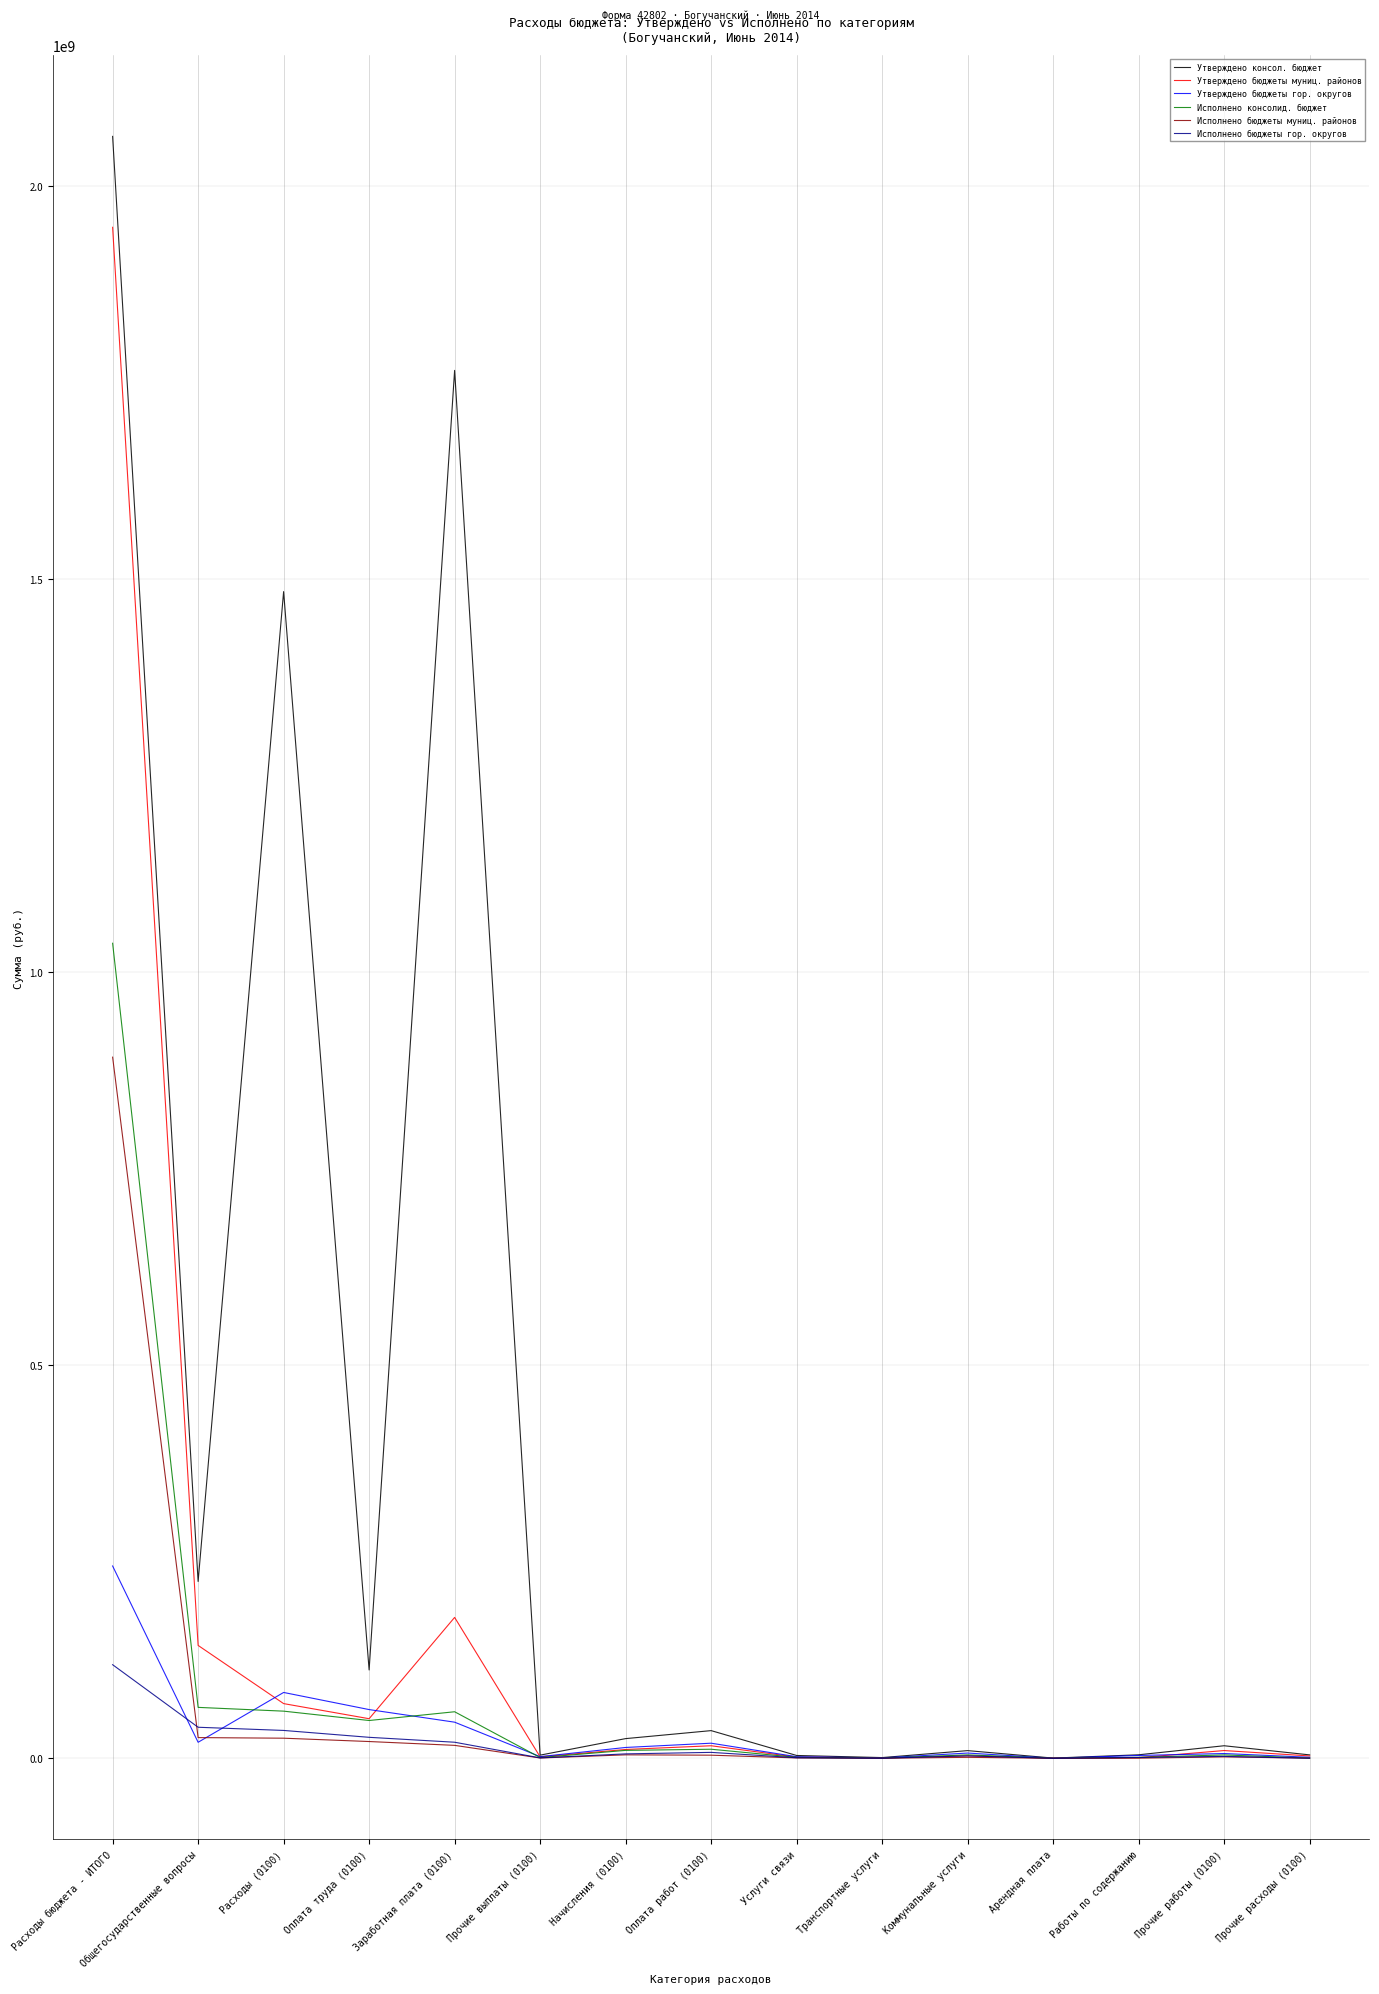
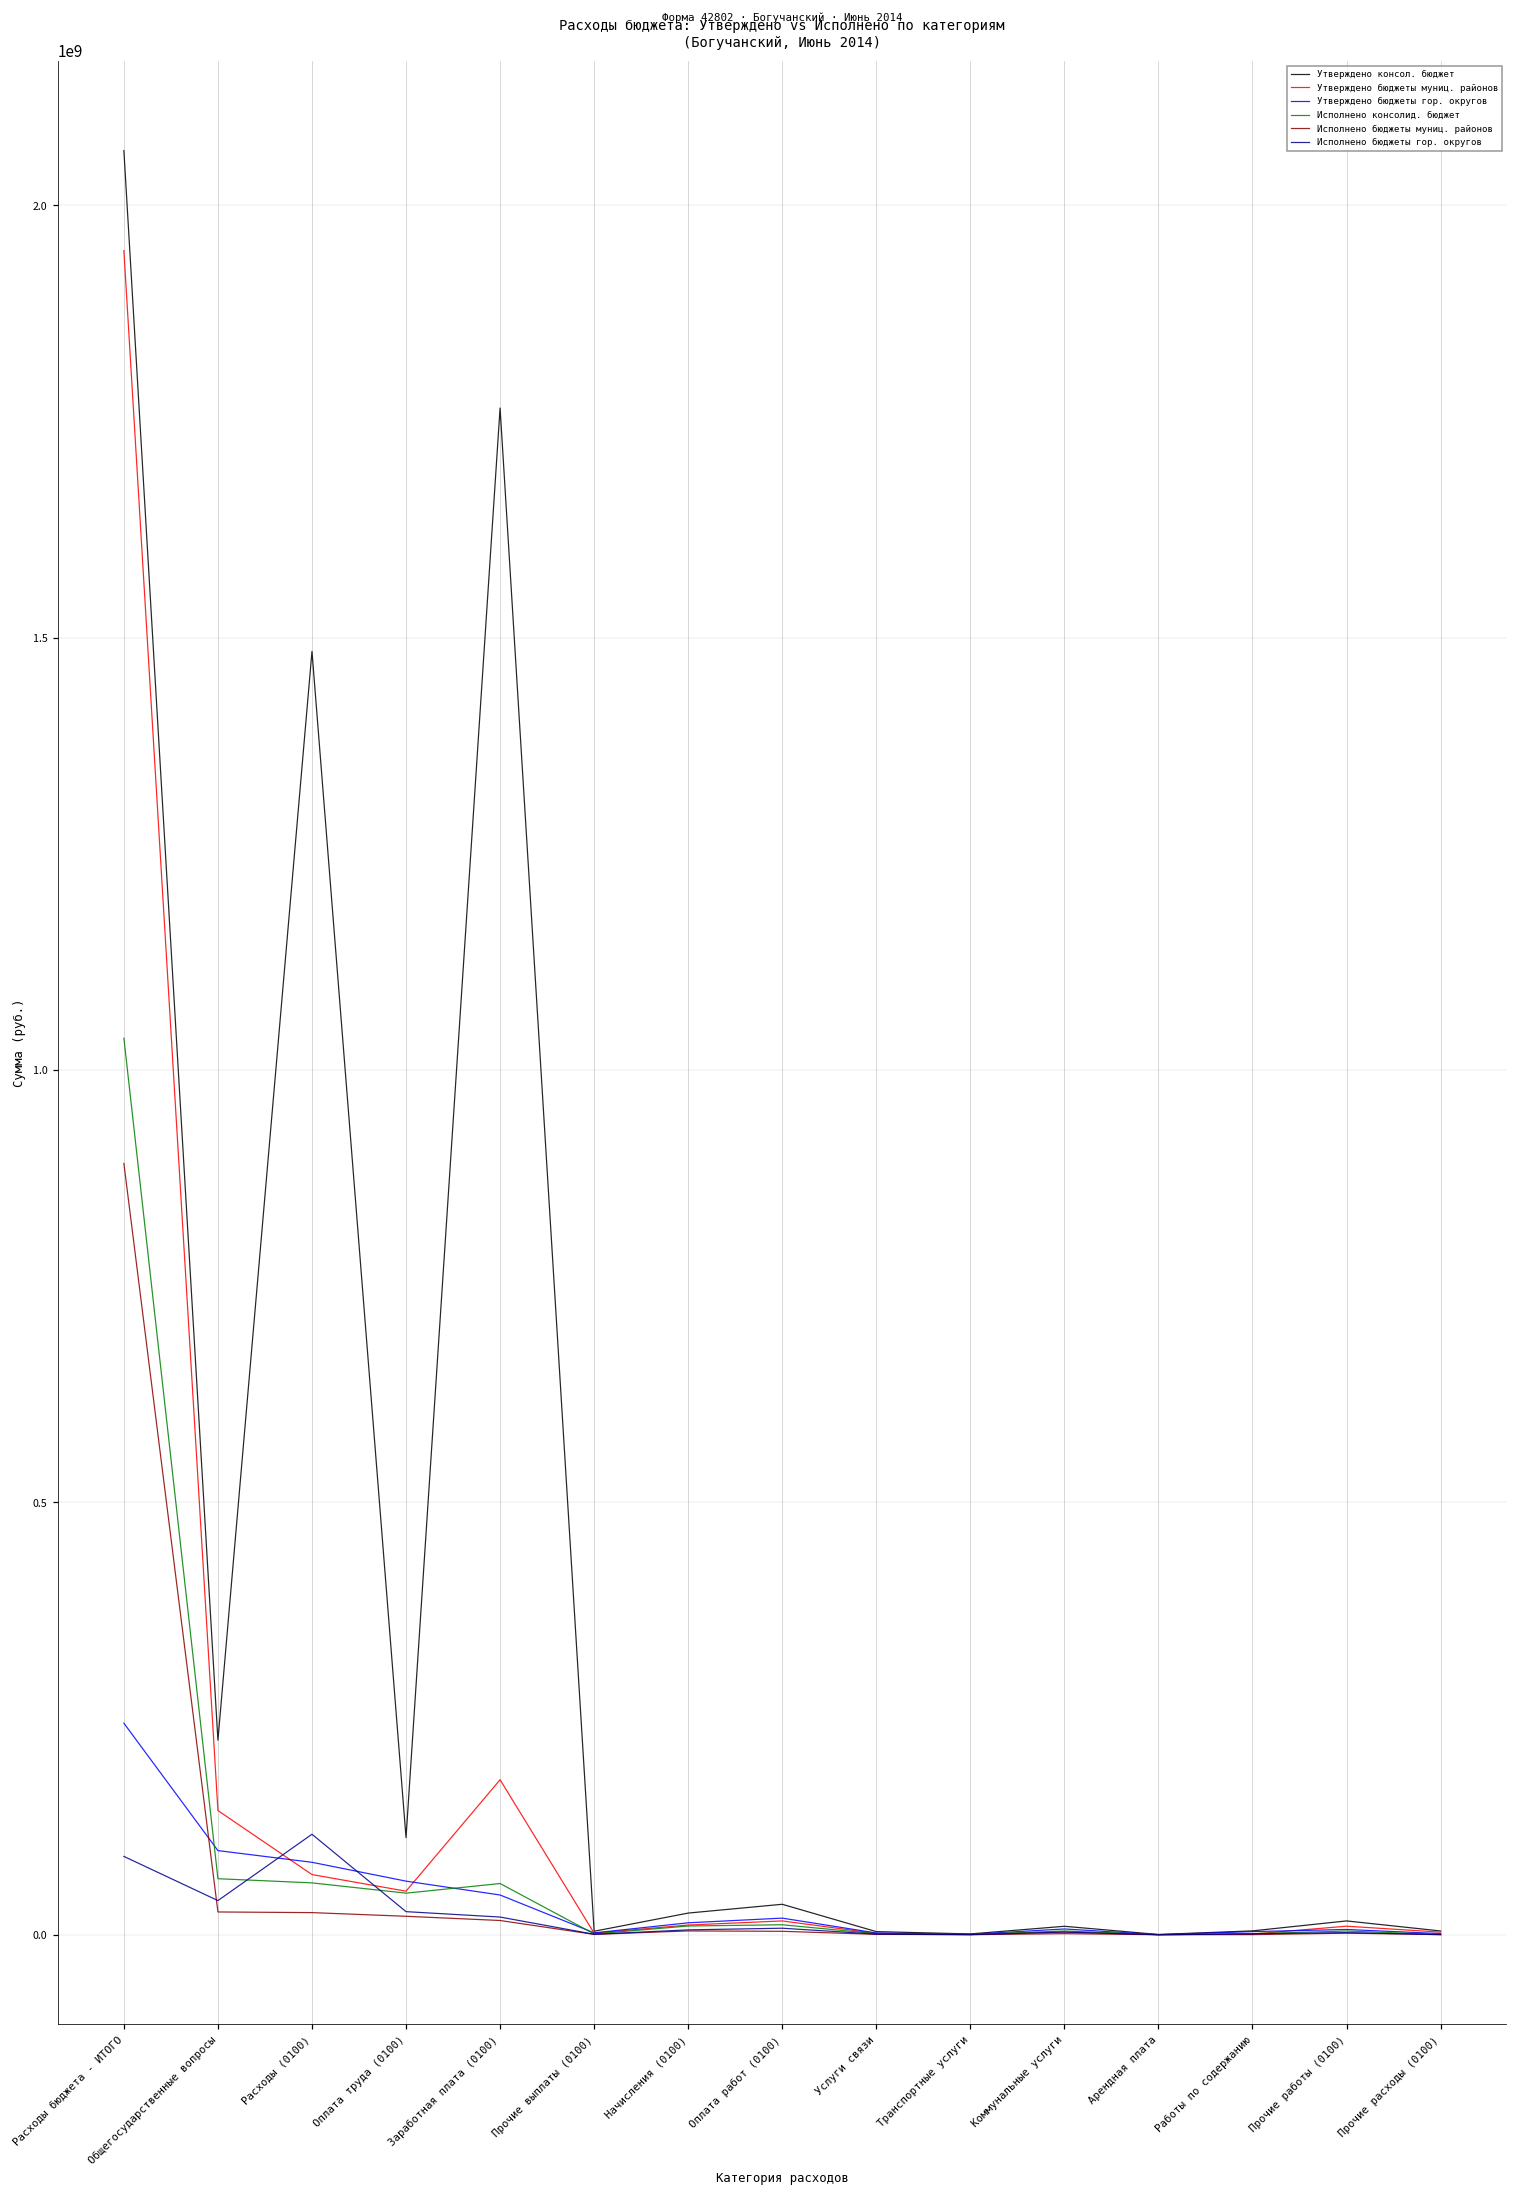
Исполнено бюджеты гор. округов, Расходы бюджета - ИТОГО: 120000000 -> 90000000
Утверждено бюджеты гор. округов, Общегосударственные вопросы: 20000000 -> 100000000
Исполнено бюджеты гор. округов, Расходы (0100): 40000000 -> 120000000
